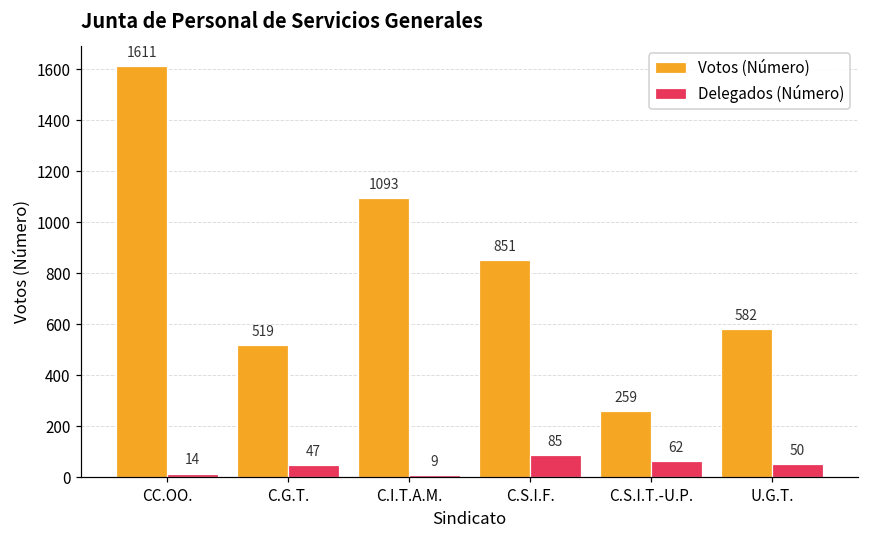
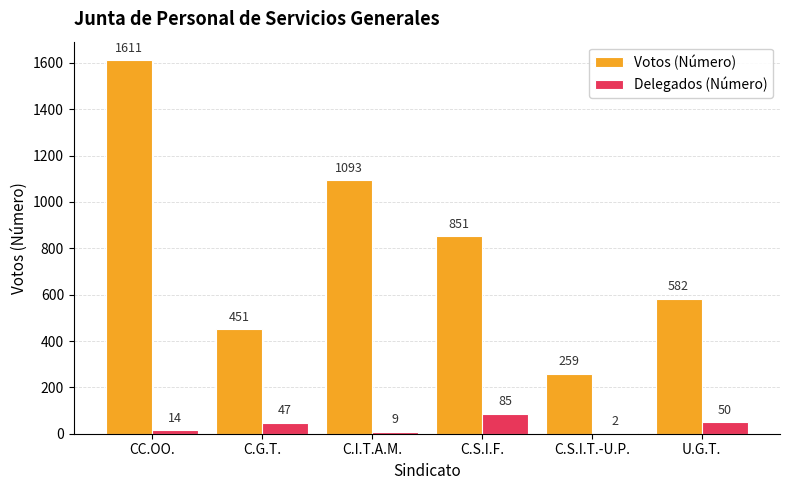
Votos (Número), C.G.T.: 519 -> 451
Delegados (Número), C.S.I.T.-U.P.: 62 -> 2
